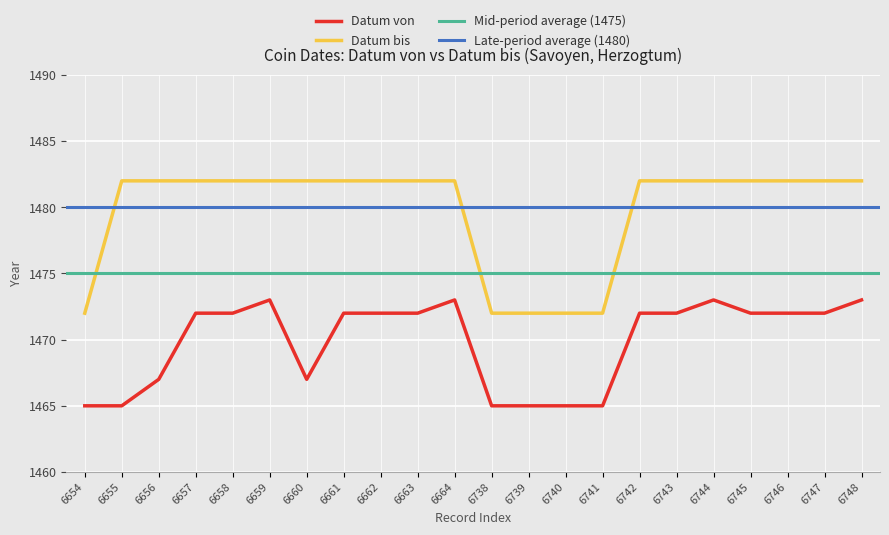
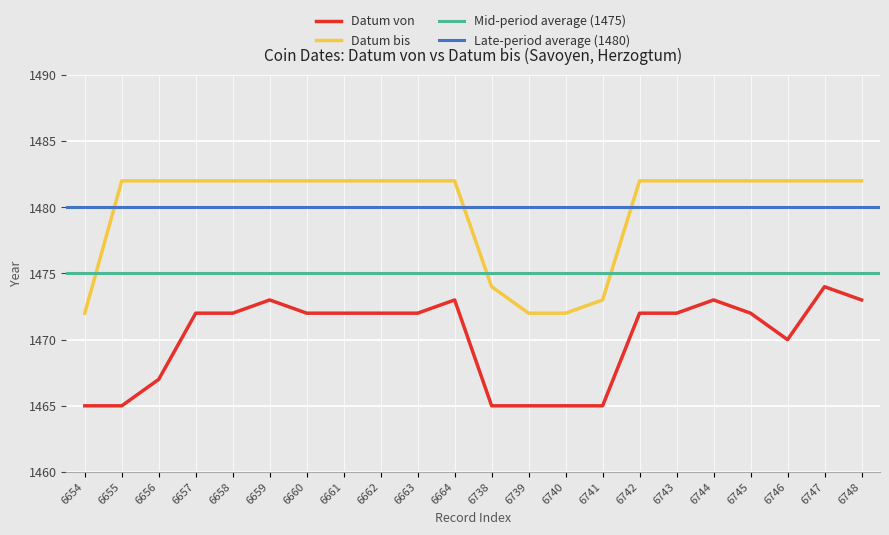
Datum von, 6660: 1467 -> 1472
Datum bis, 6738: 1472 -> 1474
Datum bis, 6741: 1472 -> 1473
Datum von, 6746: 1472 -> 1470
Datum von, 6747: 1472 -> 1474
